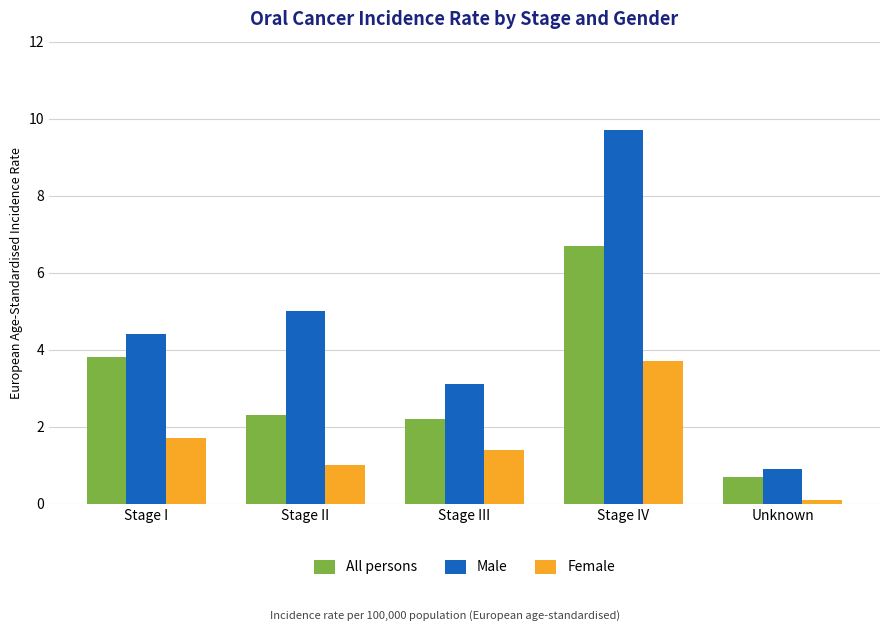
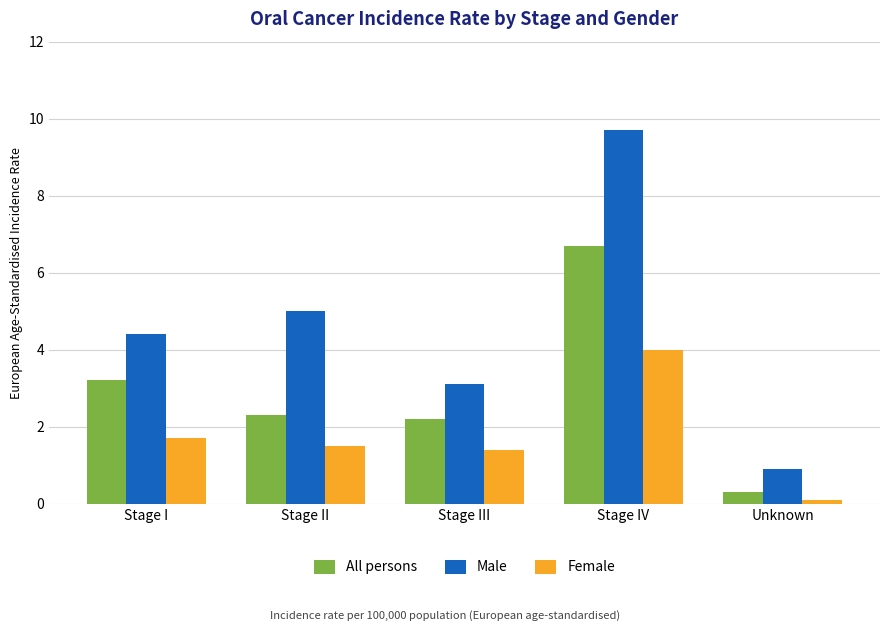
All persons, Stage I: 3.8 -> 3.2
Female, Stage II: 1.0 -> 1.5
Female, Stage IV: 3.7 -> 4.0
All persons, Unknown: 0.7 -> 0.3
